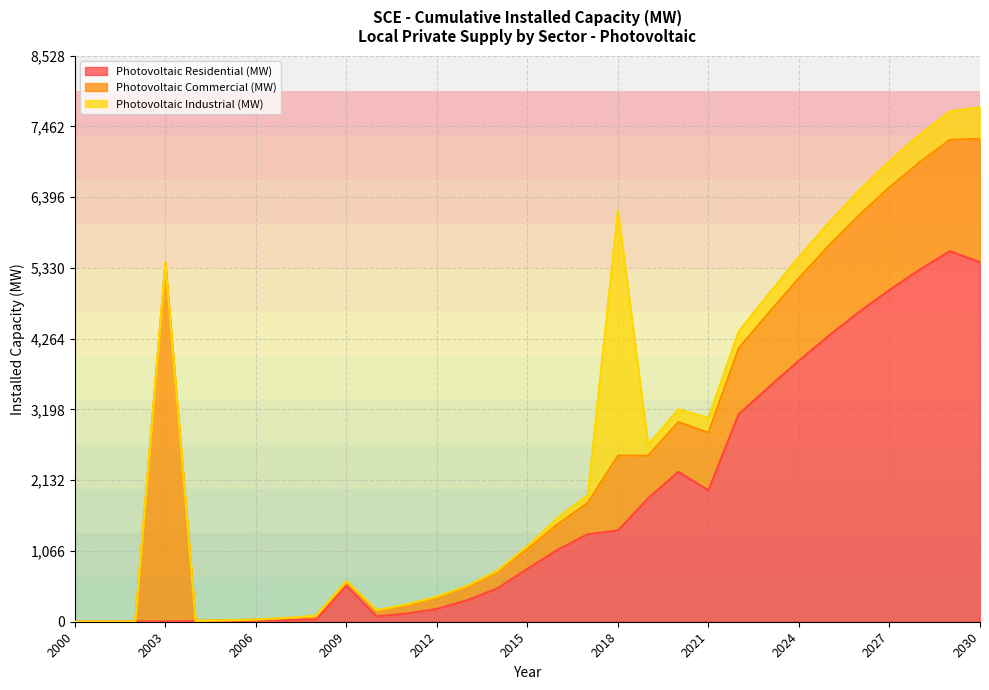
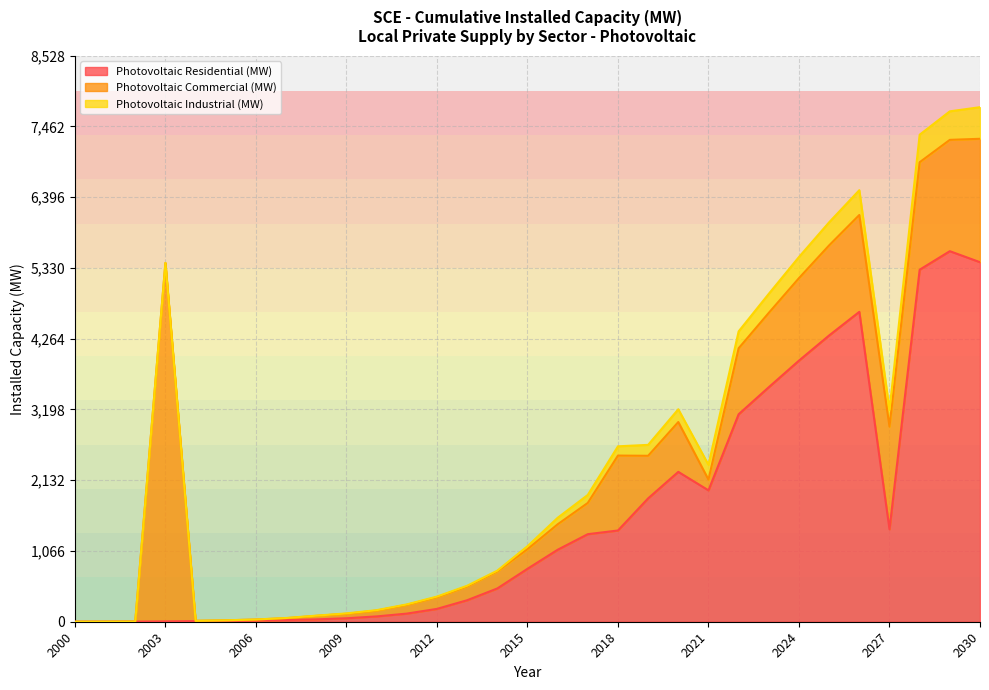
Photovoltaic Residential (MW), 2009: 500 -> 100
Photovoltaic Industrial (MW), 2018: 3,700 -> 100
Photovoltaic Commercial (MW), 2021: 900 -> 200
Photovoltaic Residential (MW), 2027: 5,000 -> 1,400
Photovoltaic Industrial (MW), 2027: 400 -> 300
